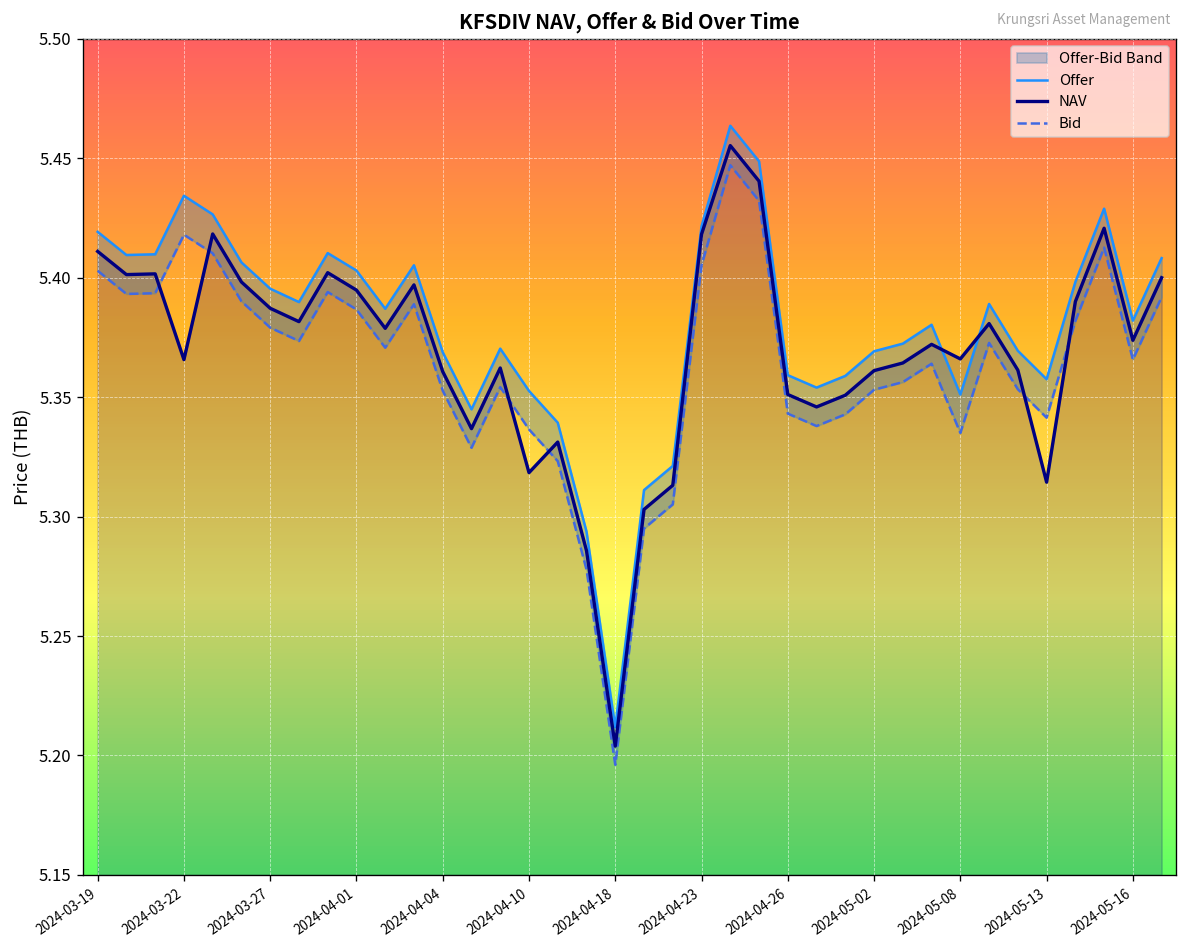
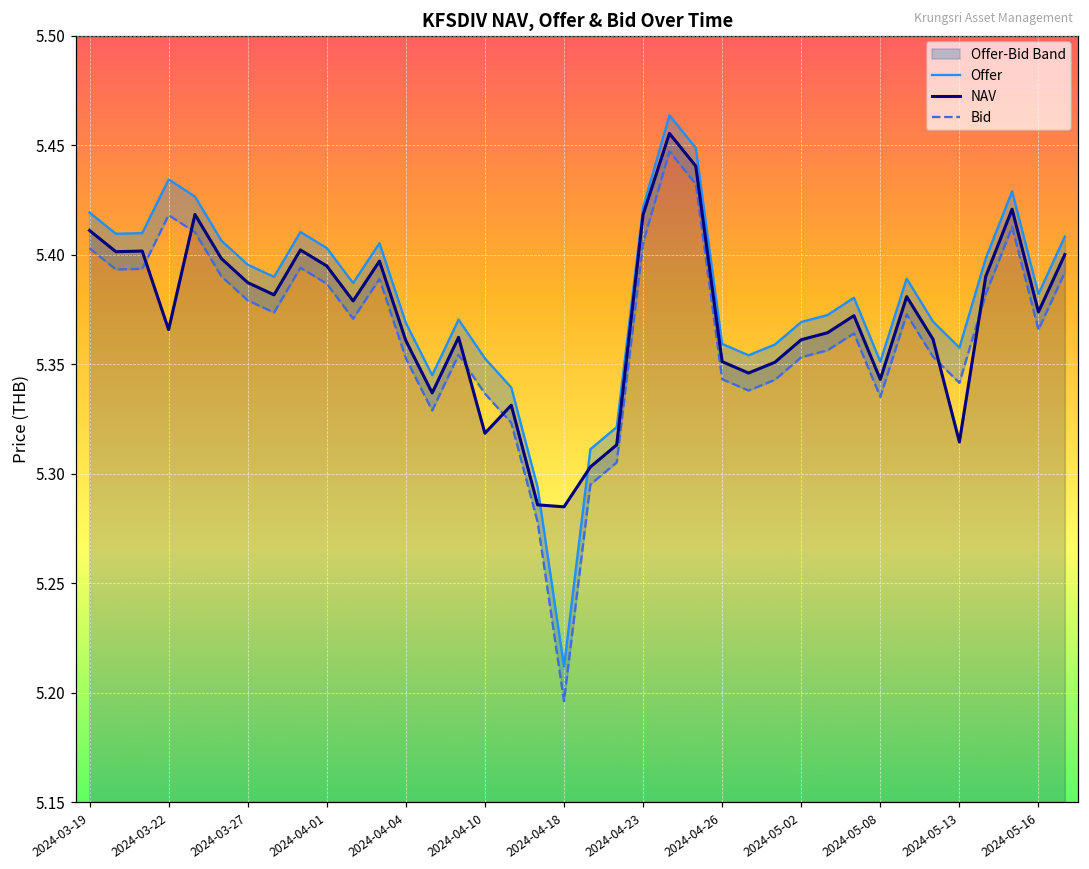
NAV, 2024-04-18: 5.204 -> 5.285
NAV, 2024-05-08: 5.366 -> 5.343
